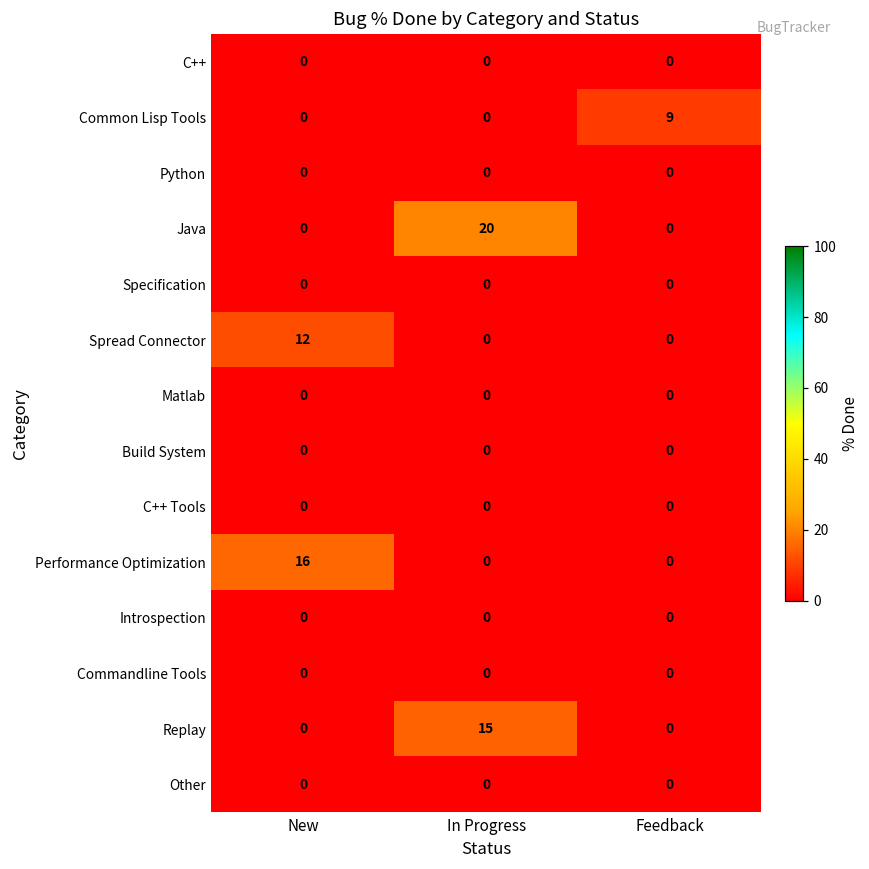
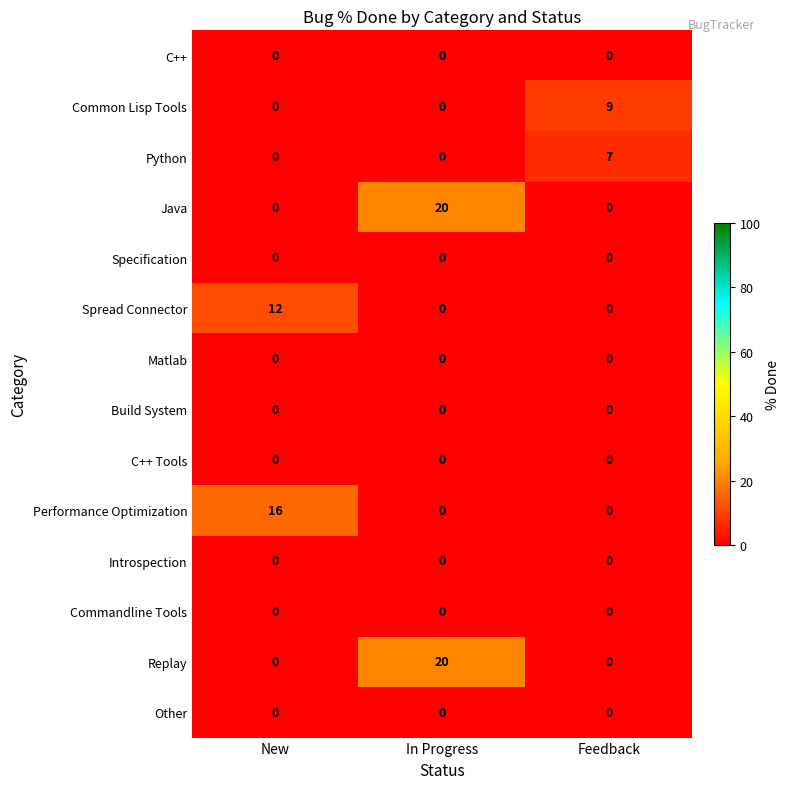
Python, Feedback: 0 -> 7
Replay, In Progress: 15 -> 20
